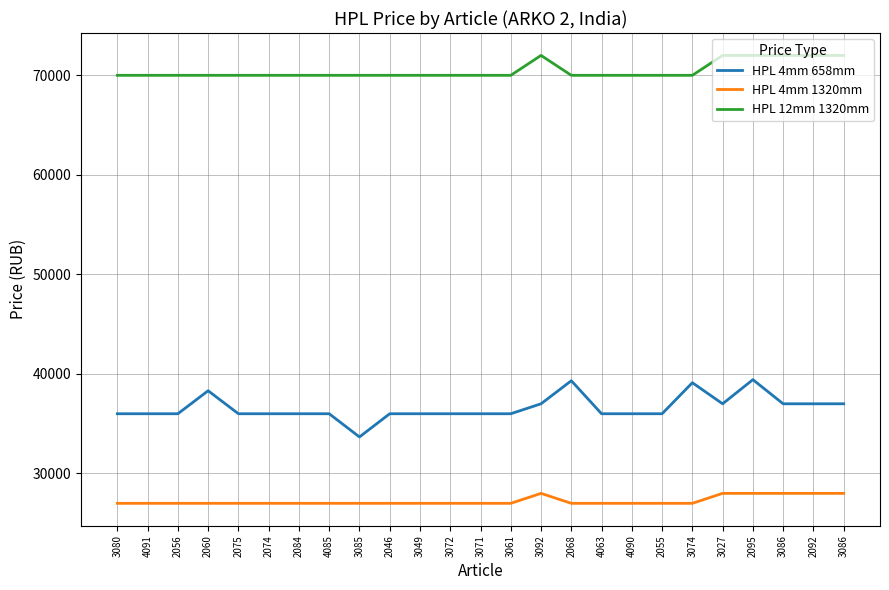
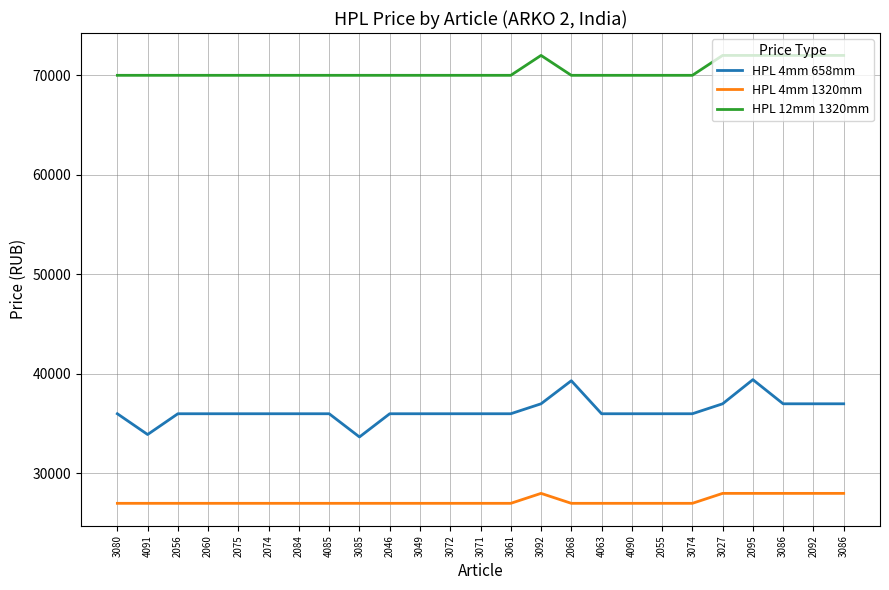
HPL 4mm 658mm, 4091: 36000 -> 34000
HPL 4mm 658mm, 2060: 38000 -> 36000
HPL 4mm 658mm, 3074: 39000 -> 36000
